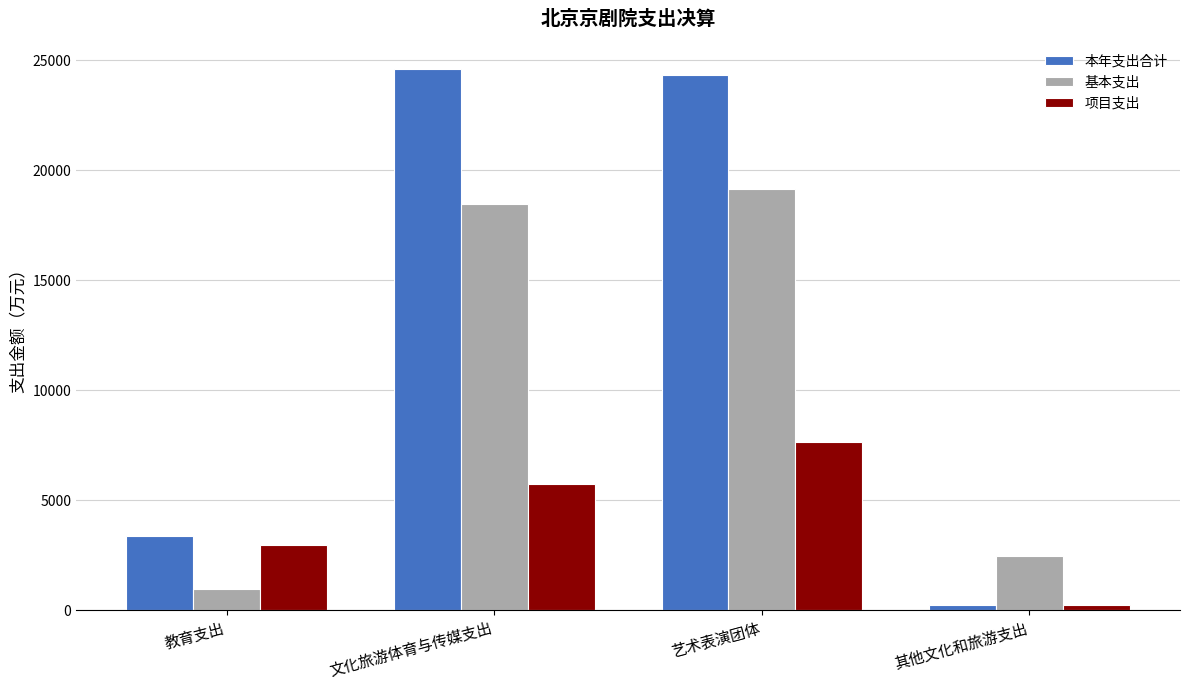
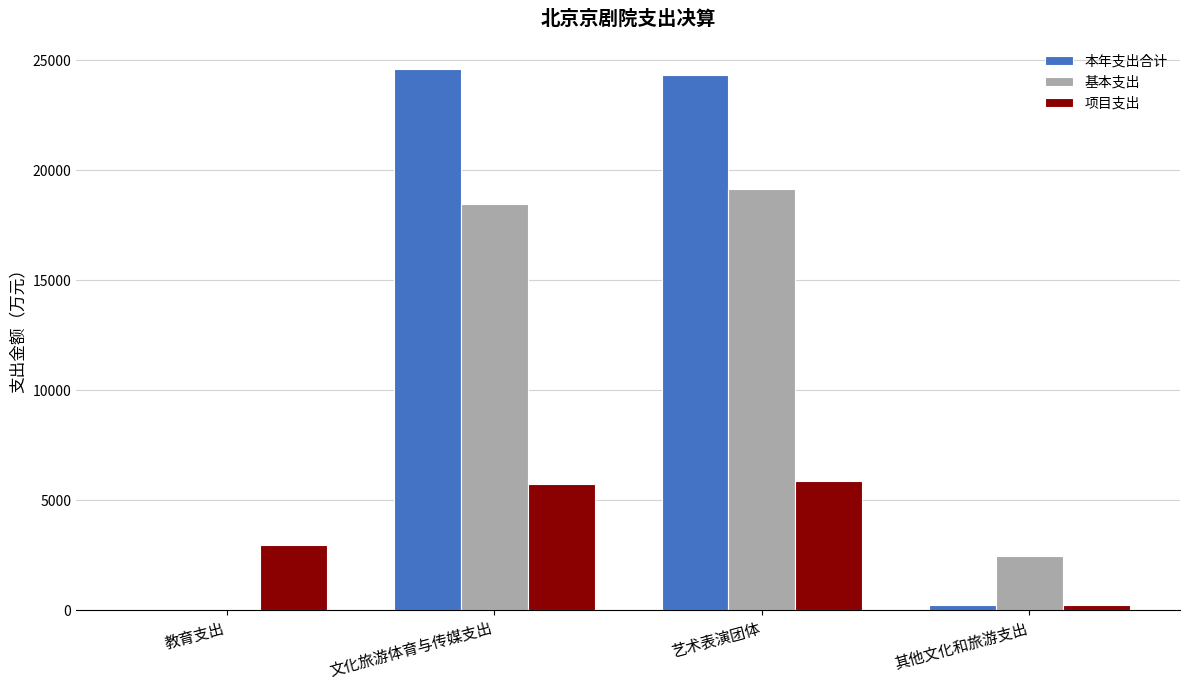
本年支出合计, 教育支出: 3400 -> 0
基本支出, 教育支出: 1000 -> 0
项目支出, 艺术表演团体: 7600 -> 5900
